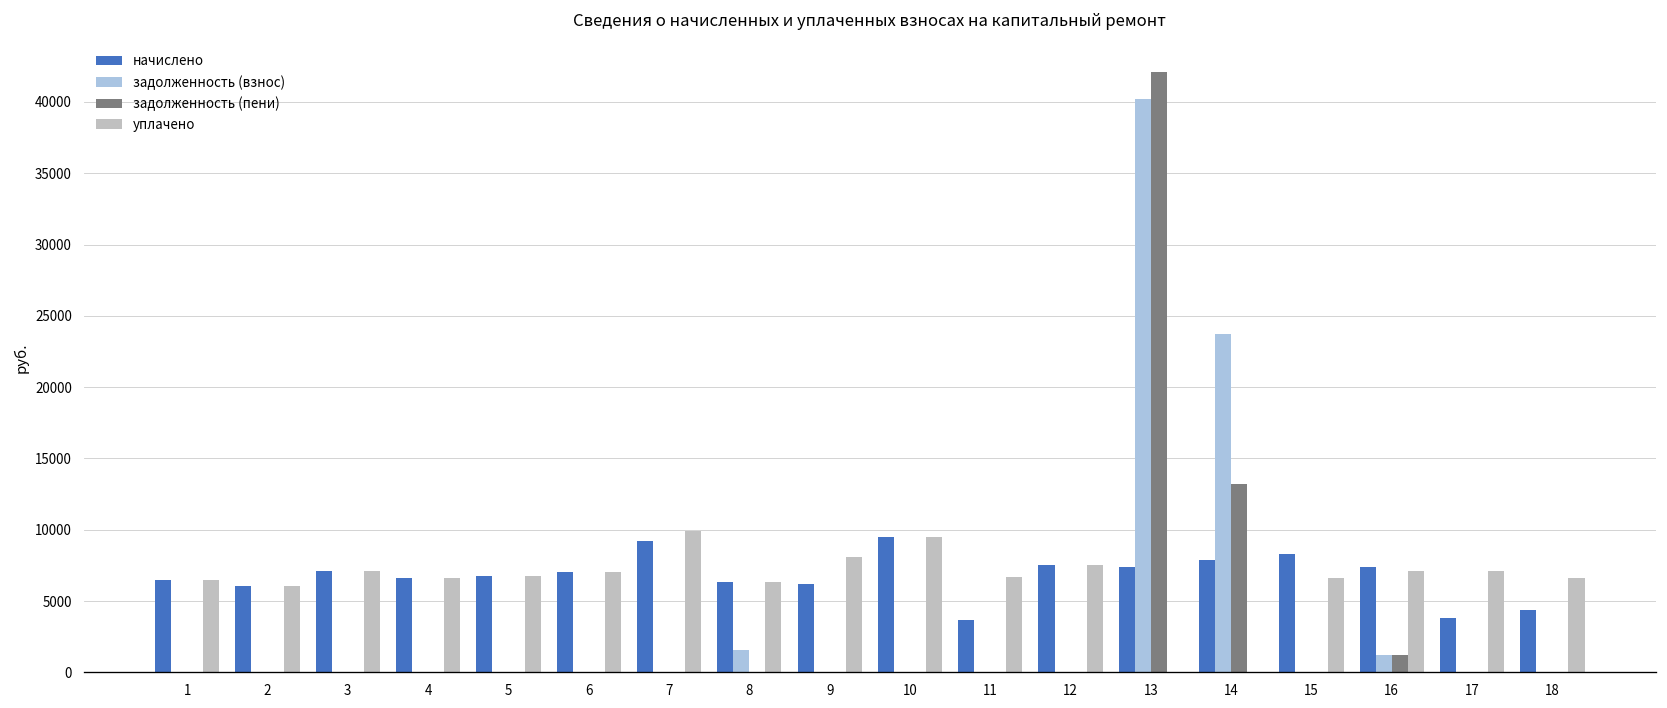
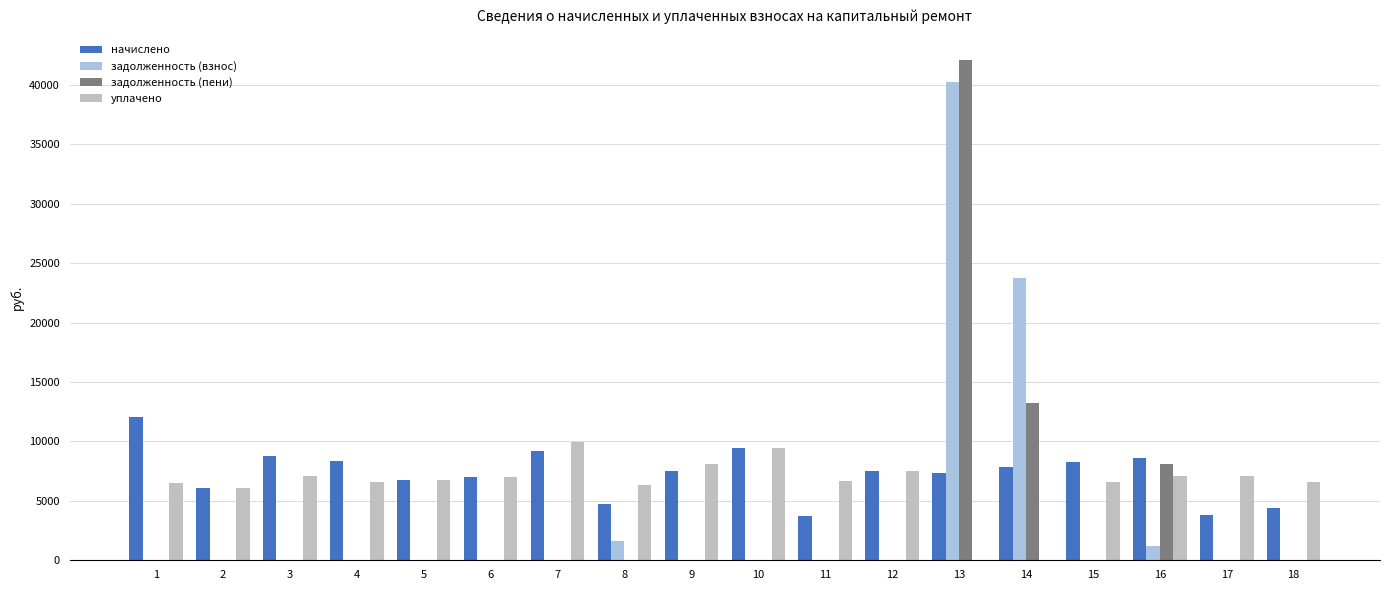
начислено, 1: 6500 -> 12100
начислено, 3: 7100 -> 8800
начислено, 4: 6600 -> 8400
начислено, 8: 6300 -> 4800
начислено, 9: 6200 -> 7500
начислено, 16: 7400 -> 8600
задолженность (пени), 16: 1200 -> 8100
